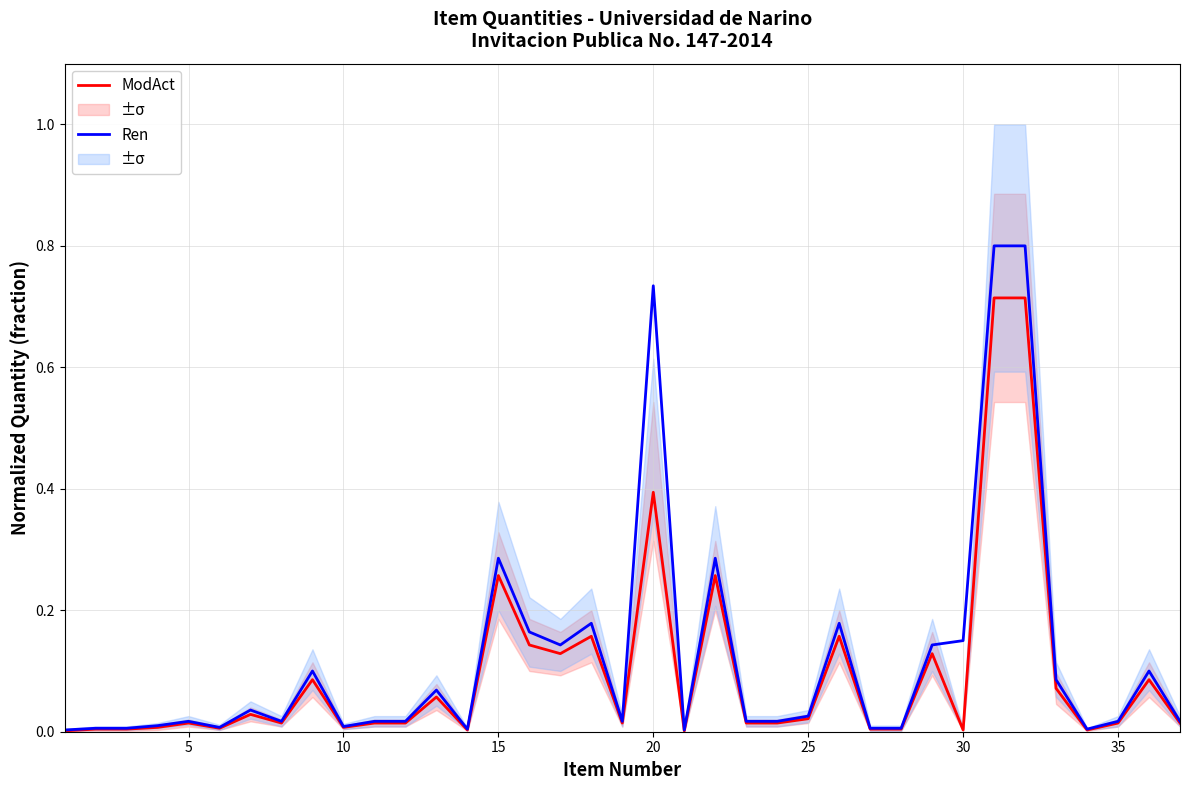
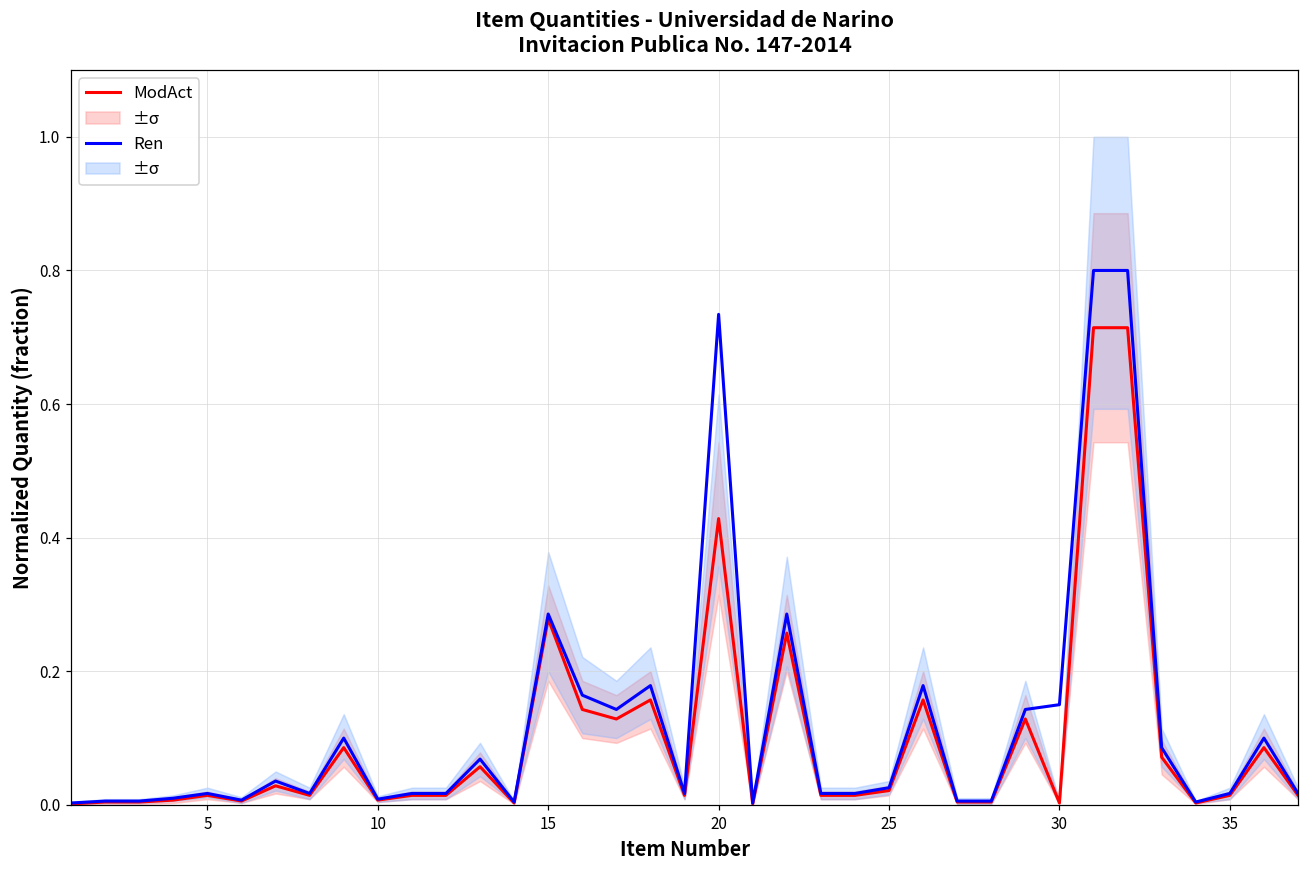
ModAct, 15: 0.26 -> 0.28
ModAct, 20: 0.39 -> 0.43
